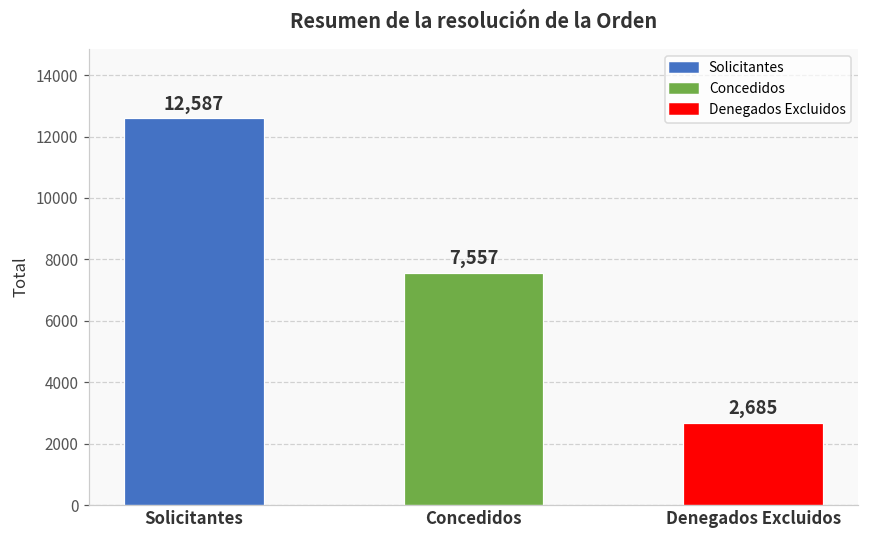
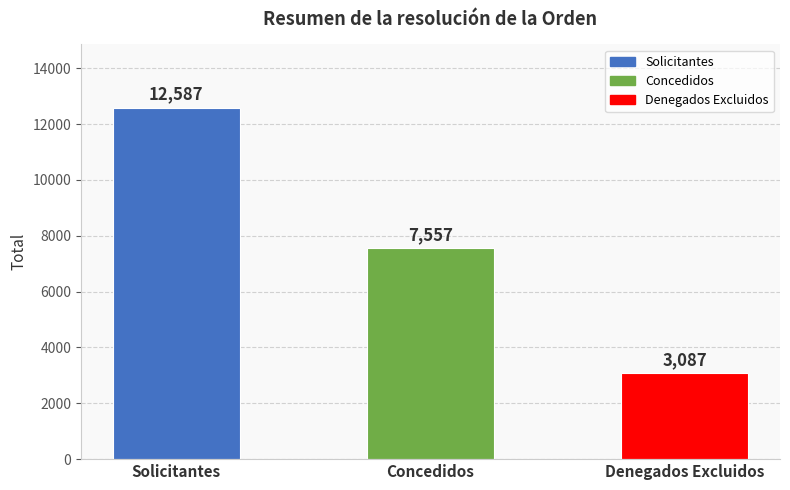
Denegados Excluidos: 2,685 -> 3,087
